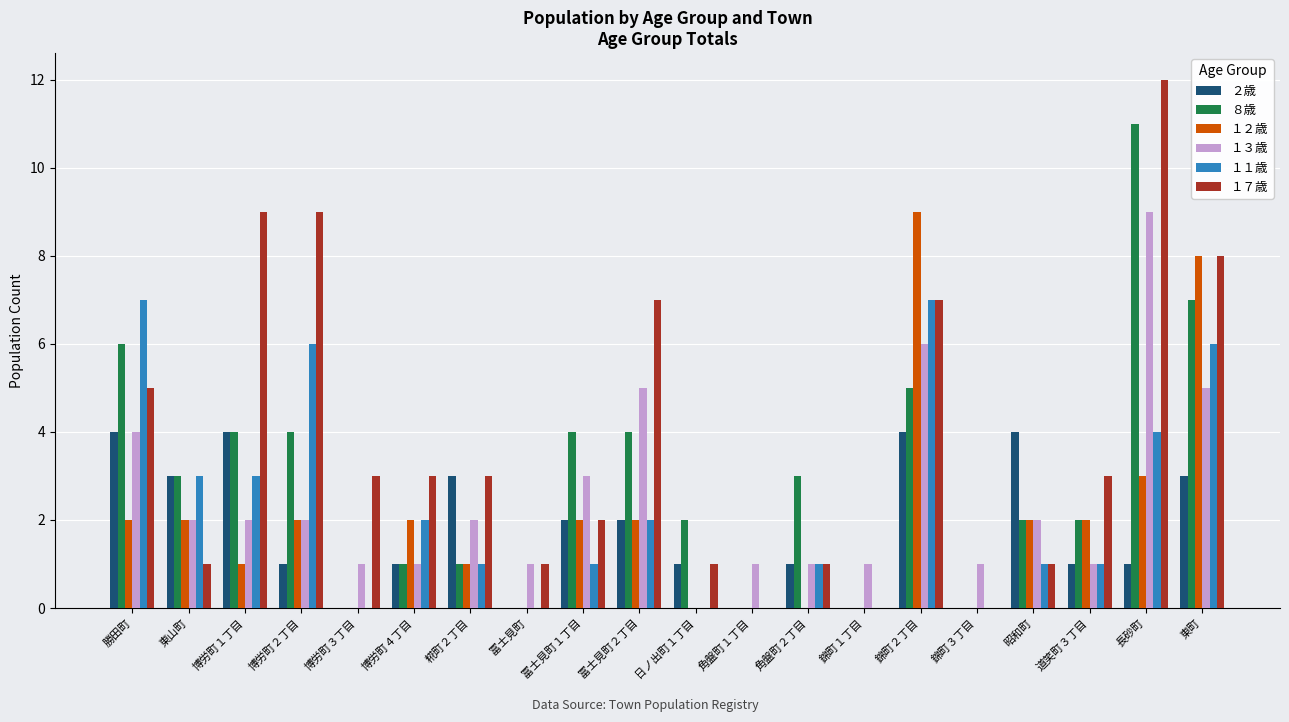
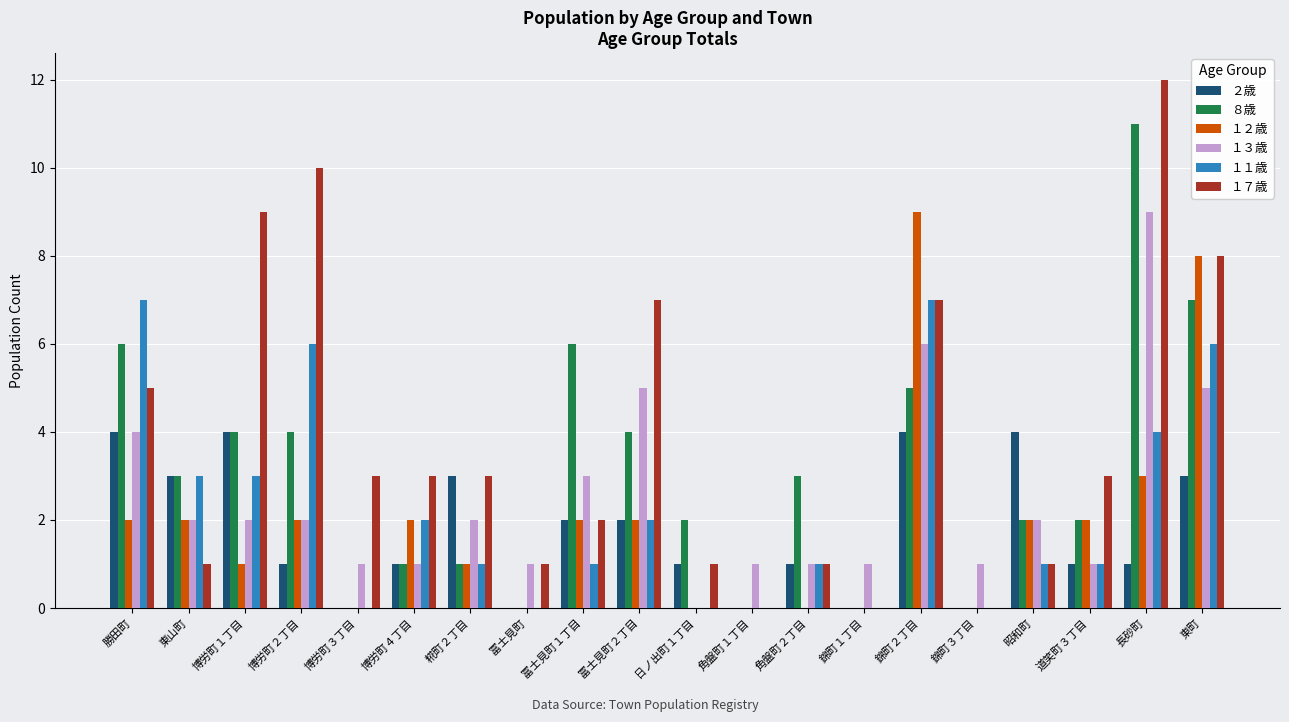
１７歳, 博労町２丁目: 9 -> 10
８歳, 冨士見町１丁目: 4 -> 6
